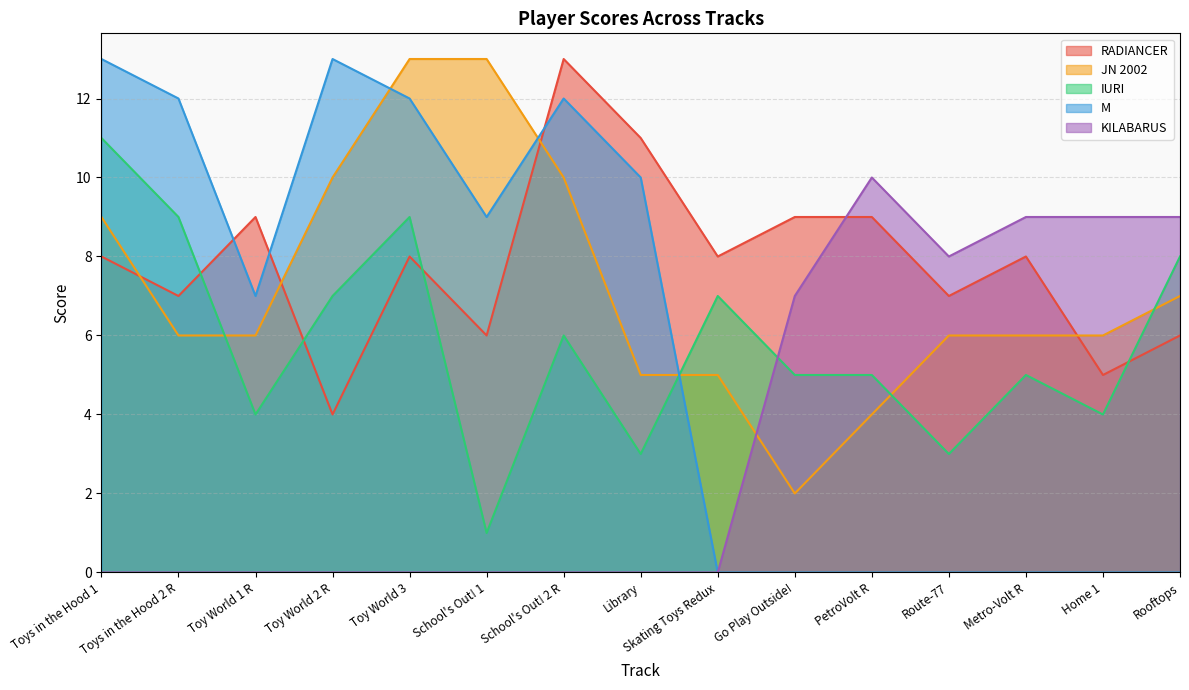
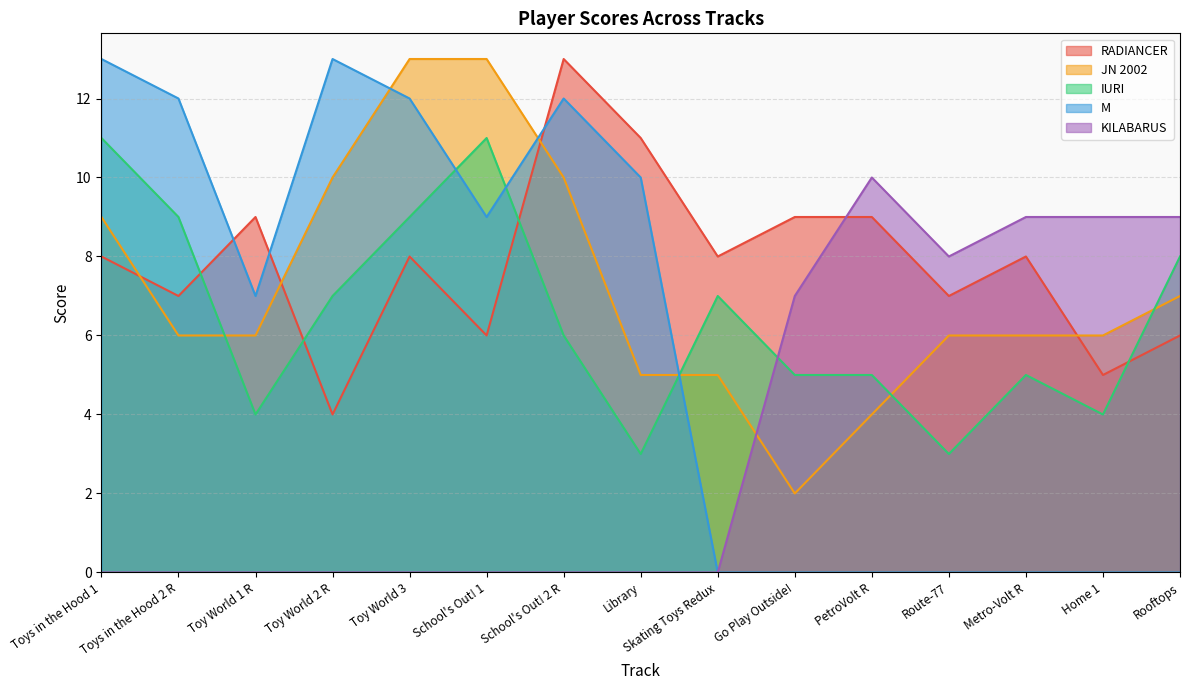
IURI, School's Out! 1: 1 -> 11
